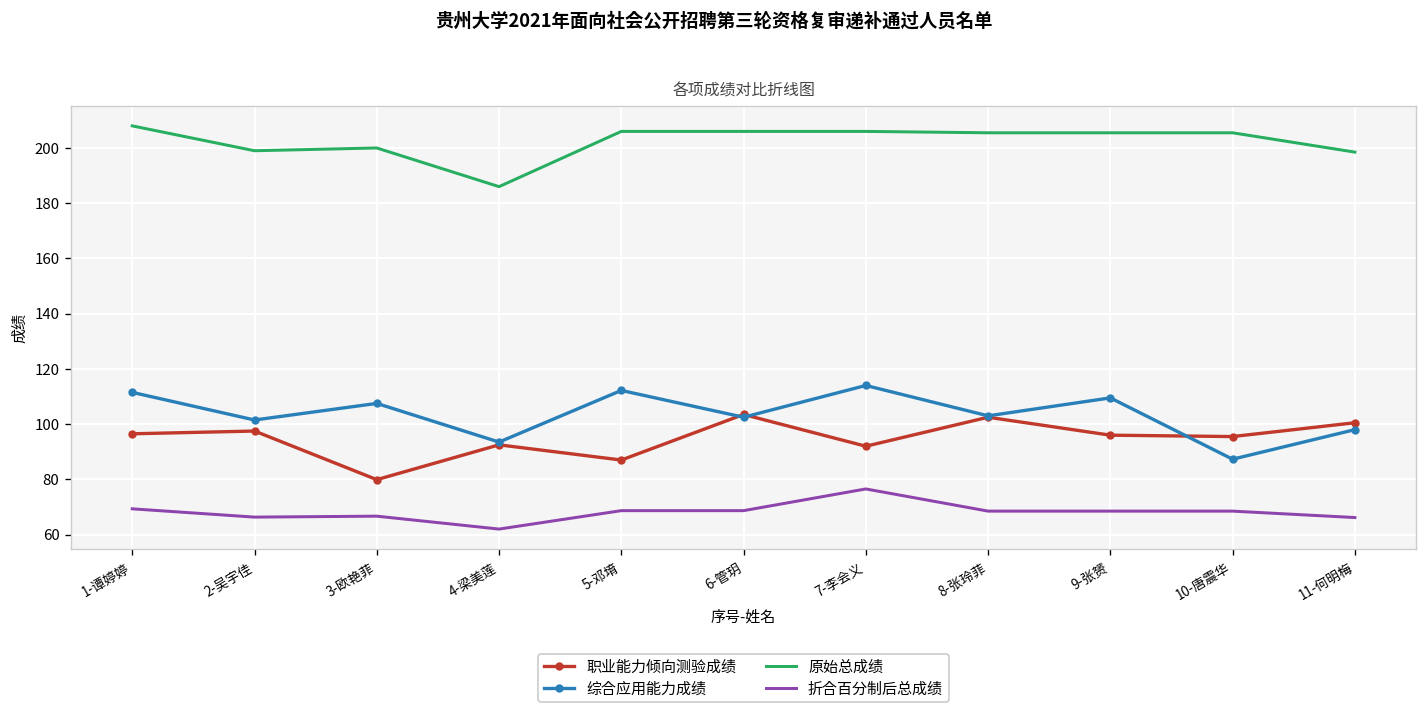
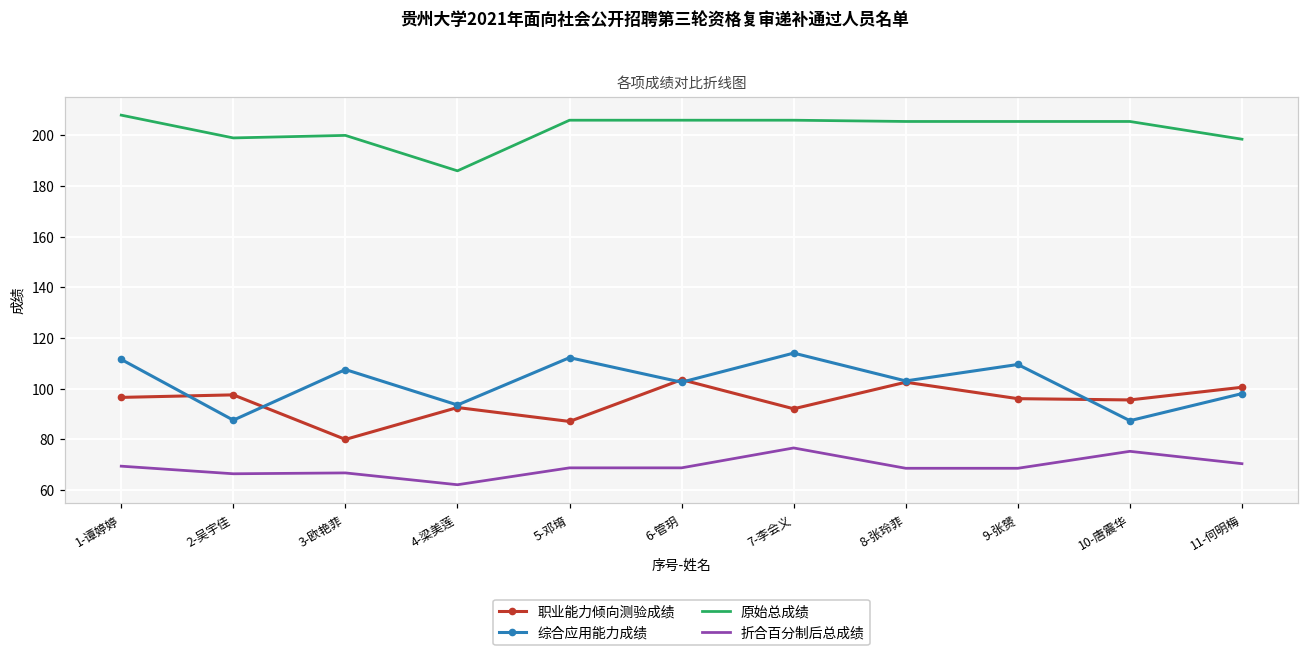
综合应用能力成绩, 2-吴宇佳: 102 -> 88
折合百分制后总成绩, 10-唐震华: 69 -> 75
折合百分制后总成绩, 11-何明梅: 66 -> 70
